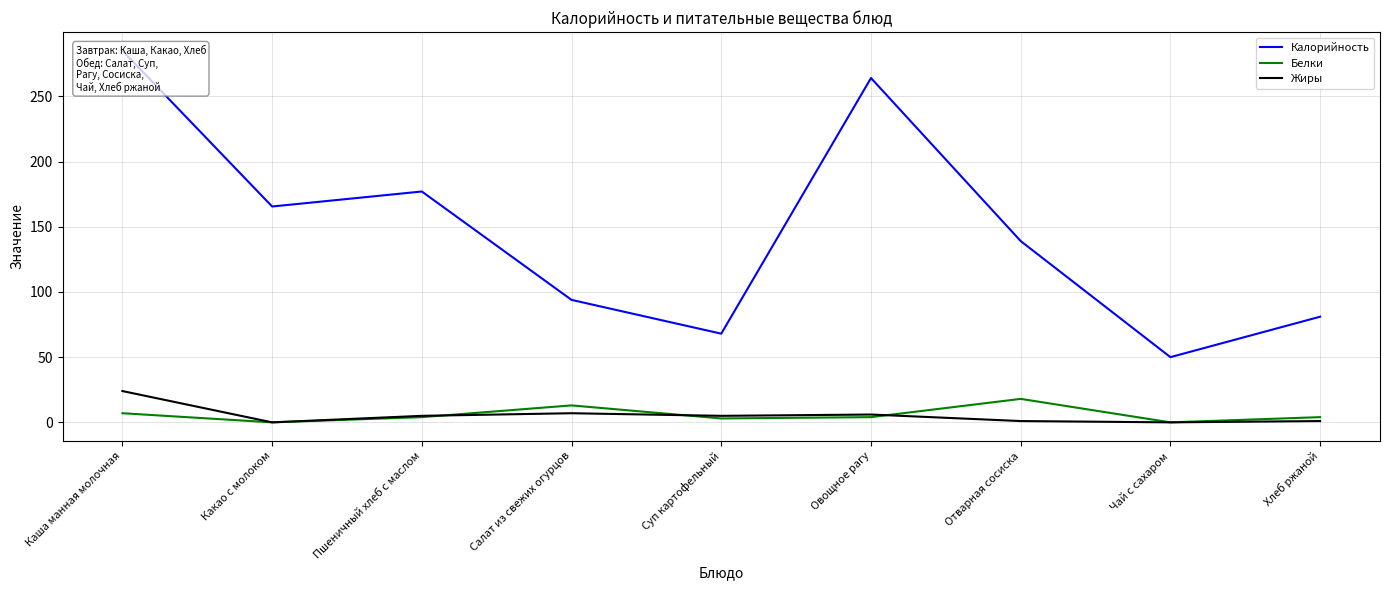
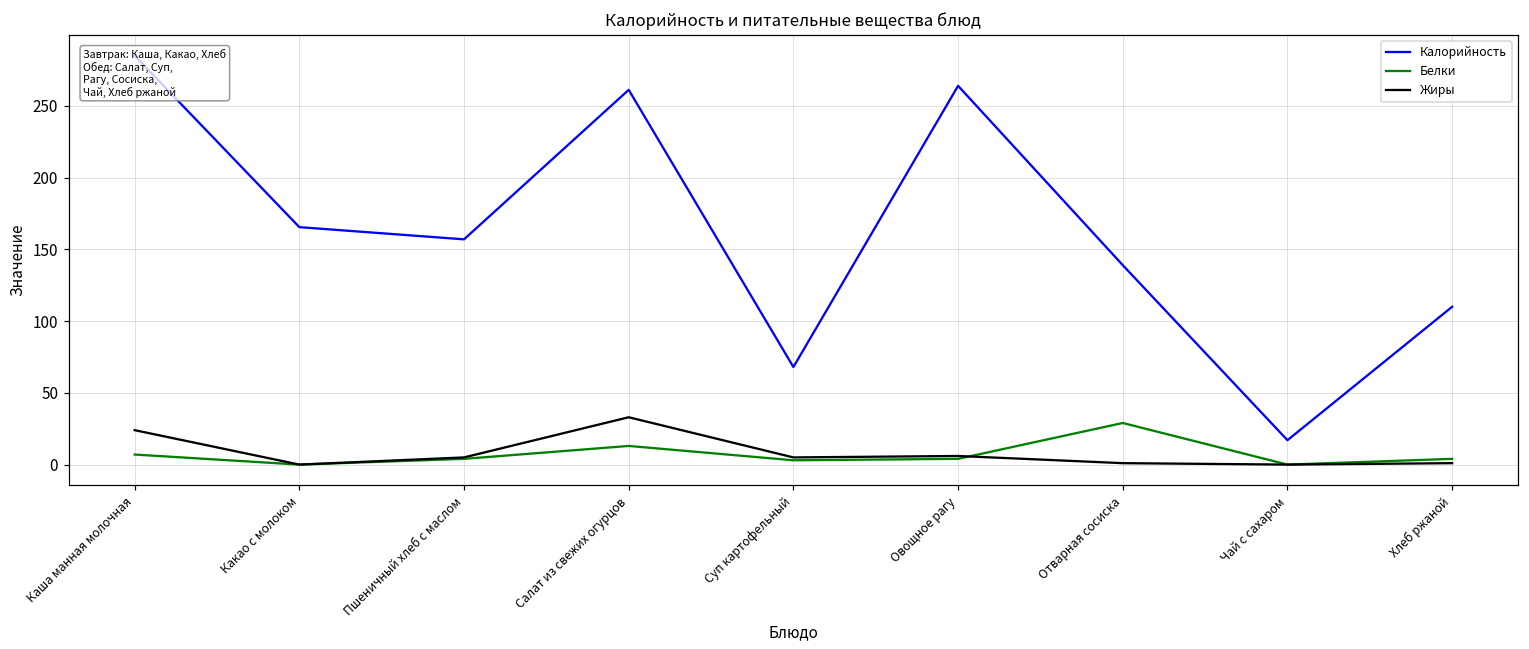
Калорийность, Пшеничный хлеб с маслом: 177 -> 157
Калорийность, Салат из свежих огурцов: 94 -> 261
Жиры, Салат из свежих огурцов: 7 -> 33
Белки, Отварная сосиска: 18 -> 29
Калорийность, Чай с сахаром: 50 -> 17
Калорийность, Хлеб ржаной: 81 -> 110
